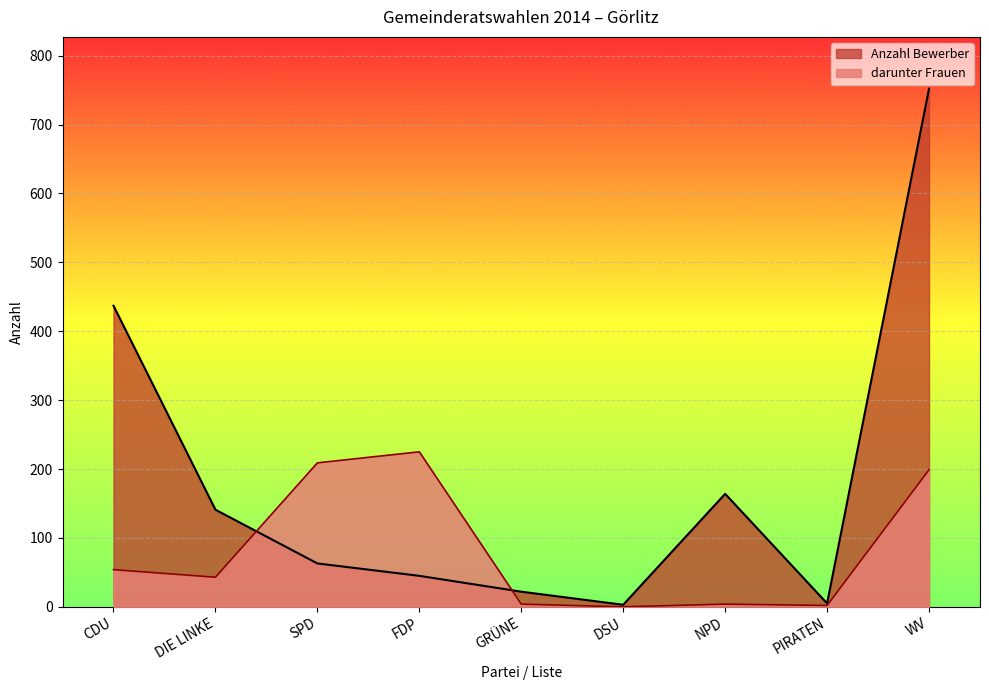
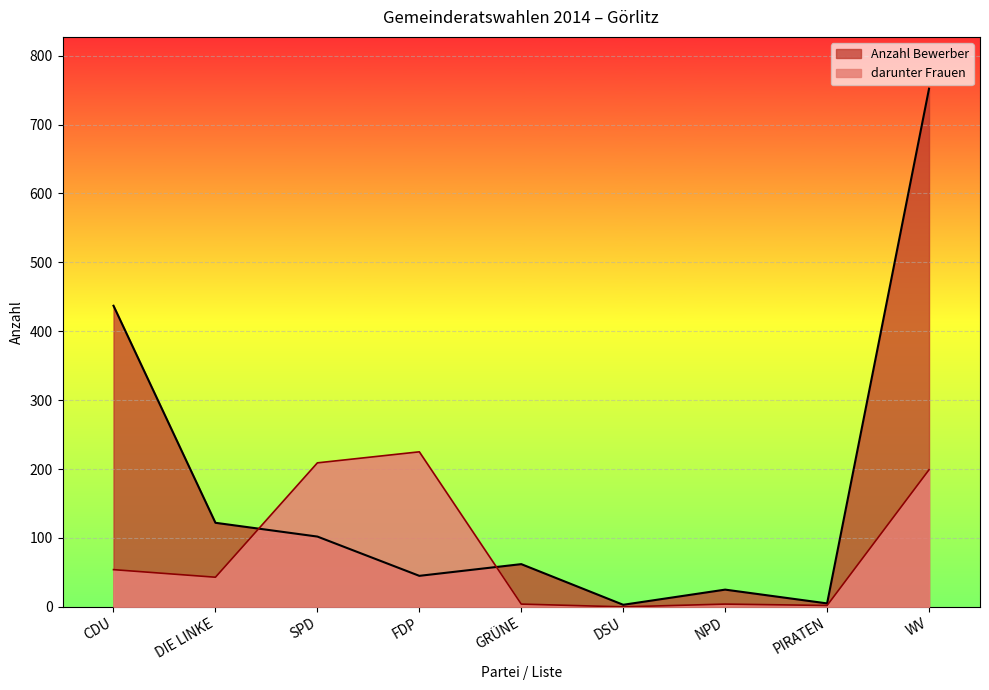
Anzahl Bewerber, DIE LINKE: 140 -> 120
Anzahl Bewerber, SPD: 60 -> 100
Anzahl Bewerber, GRÜNE: 20 -> 60
Anzahl Bewerber, NPD: 160 -> 30
